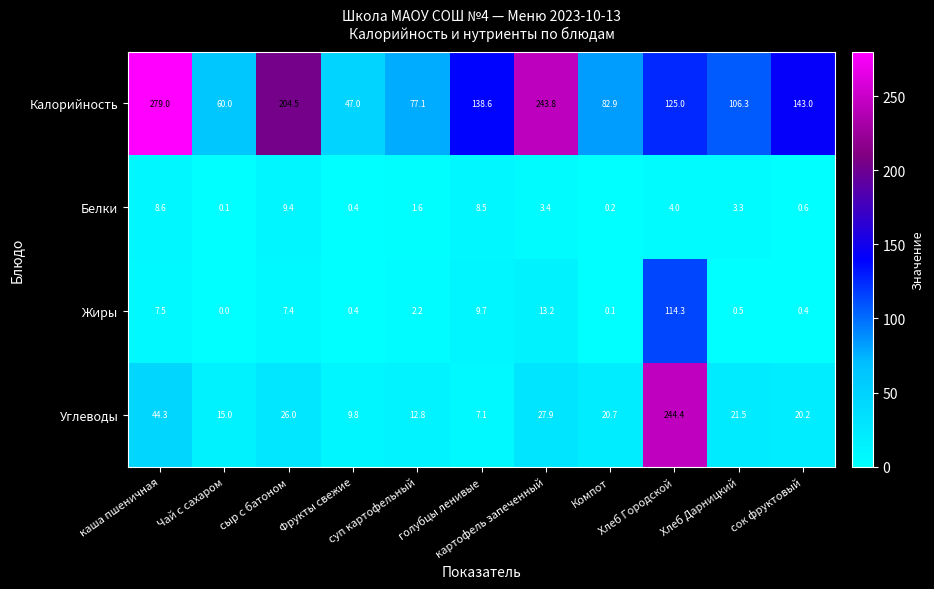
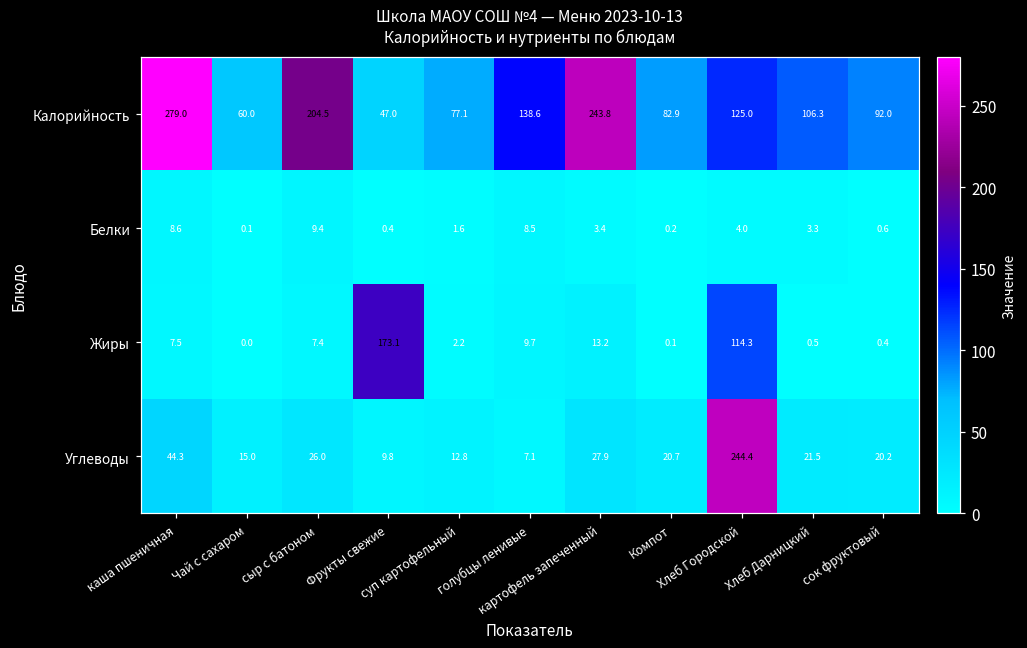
Калорийность, сок фруктовый: 143.0 -> 92.0
Жиры, Фрукты свежие: 0.4 -> 173.1
